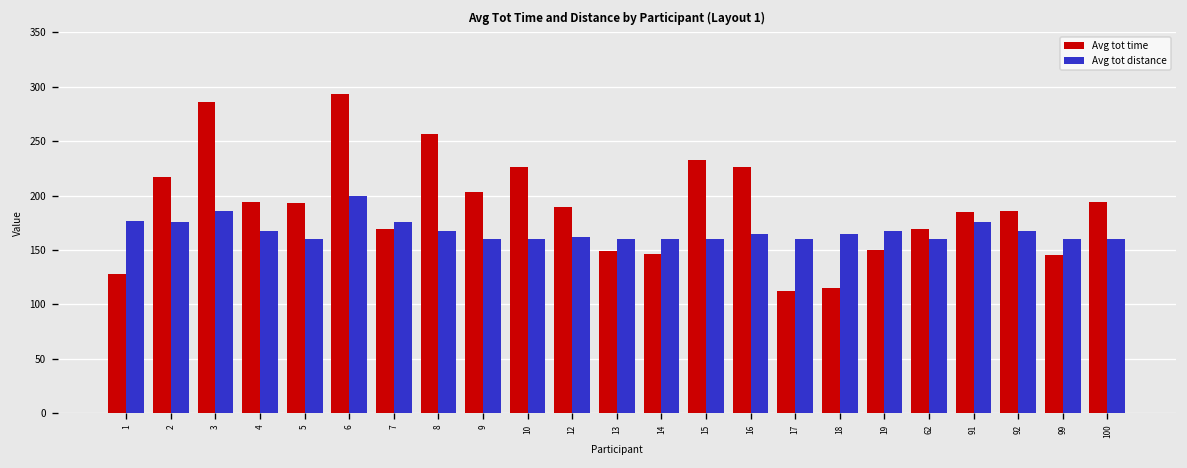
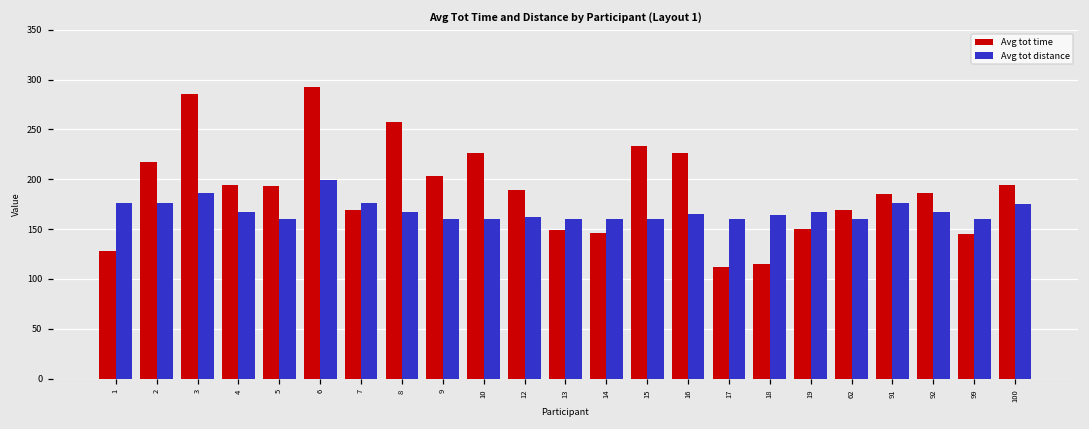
Avg tot distance, 100: 160 -> 180
